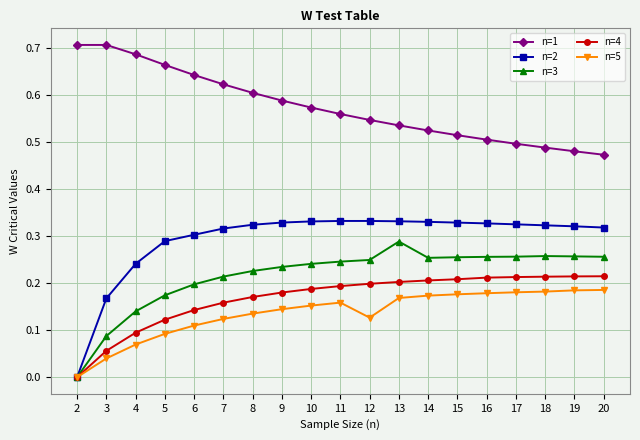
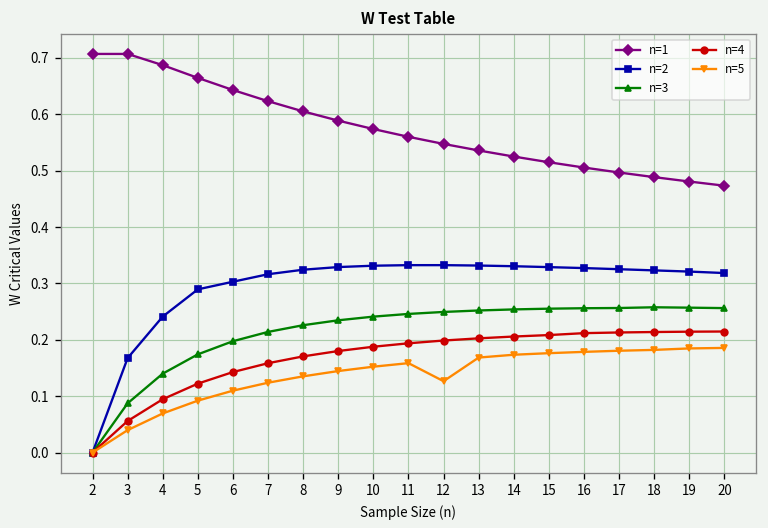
n=3, 13: 0.29 -> 0.25
